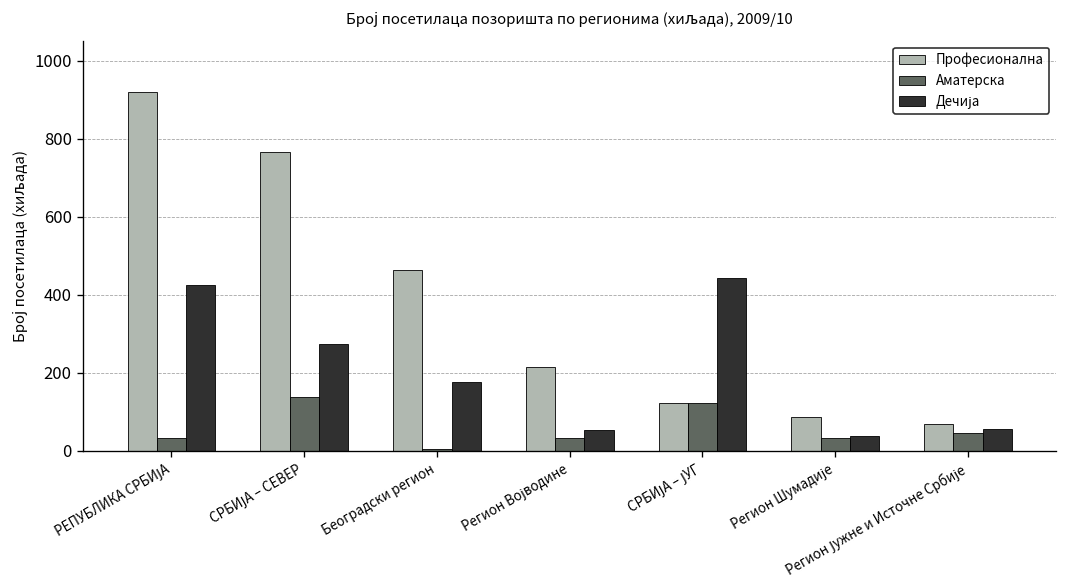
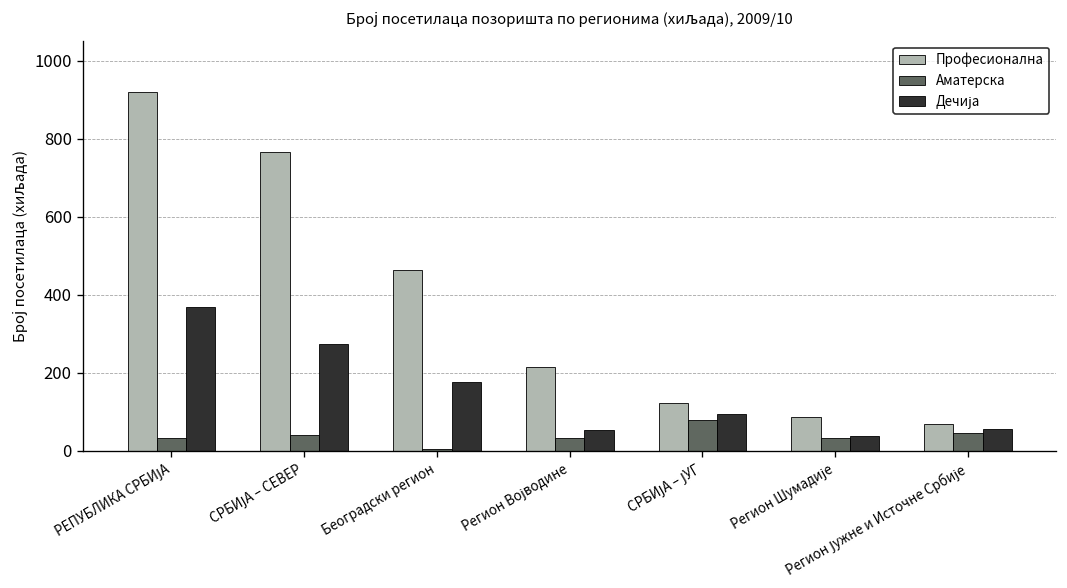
Дечија, РЕПУБЛИКА СРБИЈА: 420 -> 370
Аматерска, СРБИЈА – СЕВЕР: 140 -> 40
Аматерска, СРБИЈА – ЈУГ: 120 -> 80
Дечија, СРБИЈА – ЈУГ: 440 -> 90
